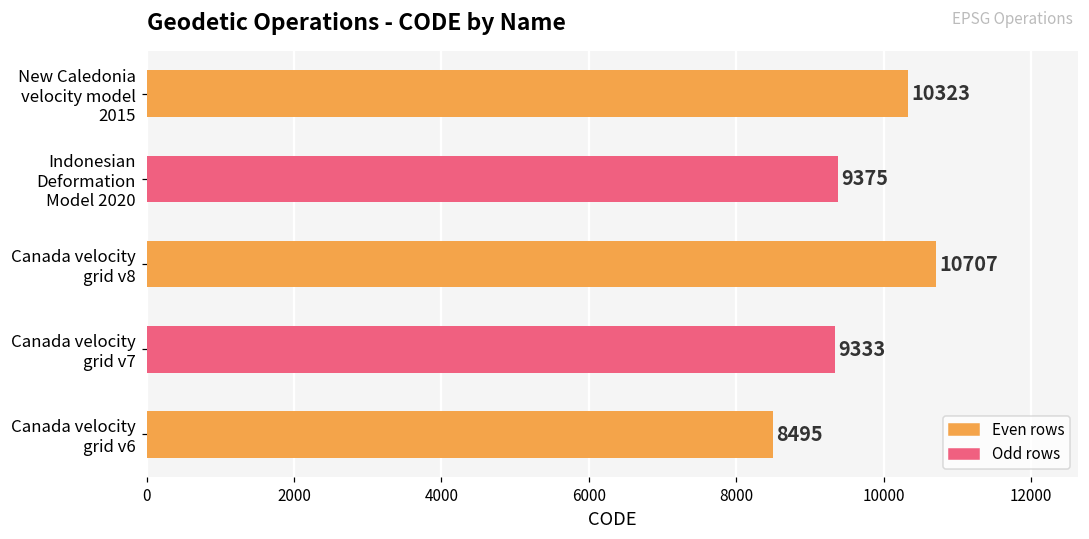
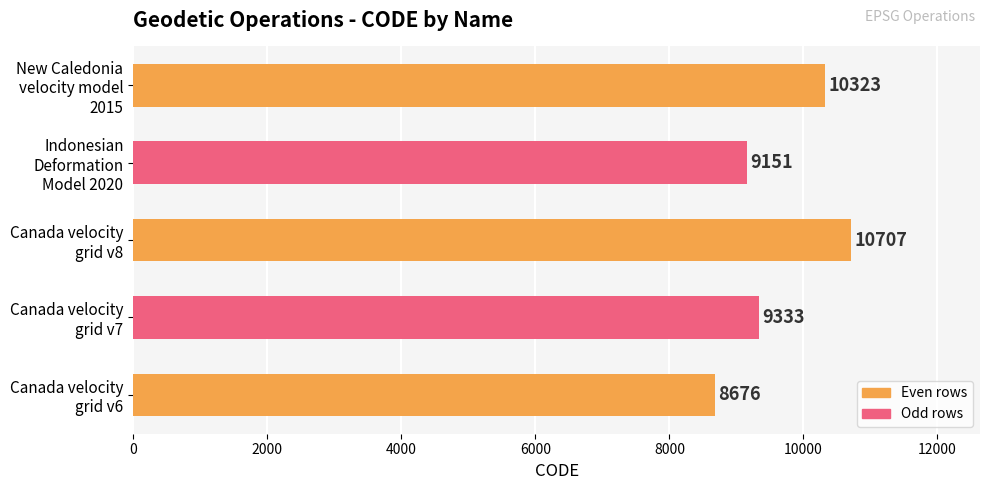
Indonesian Deformation Model 2020: 9375 -> 9151
Canada velocity grid v6: 8495 -> 8676
